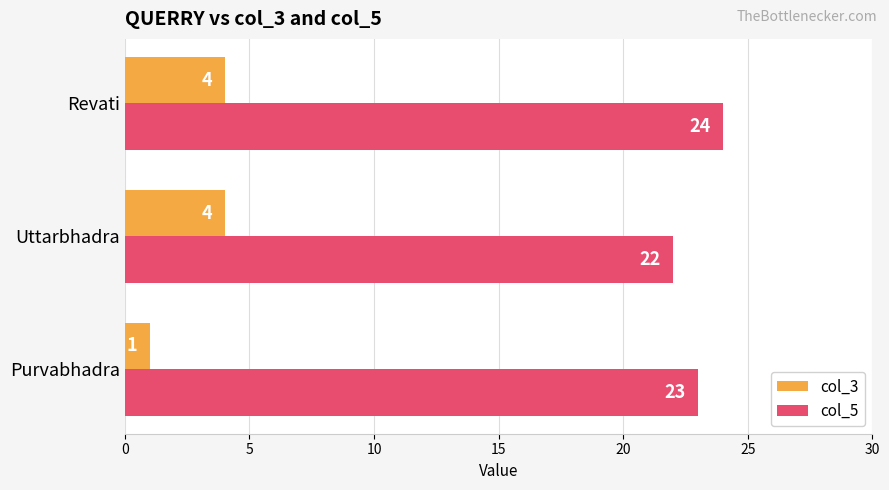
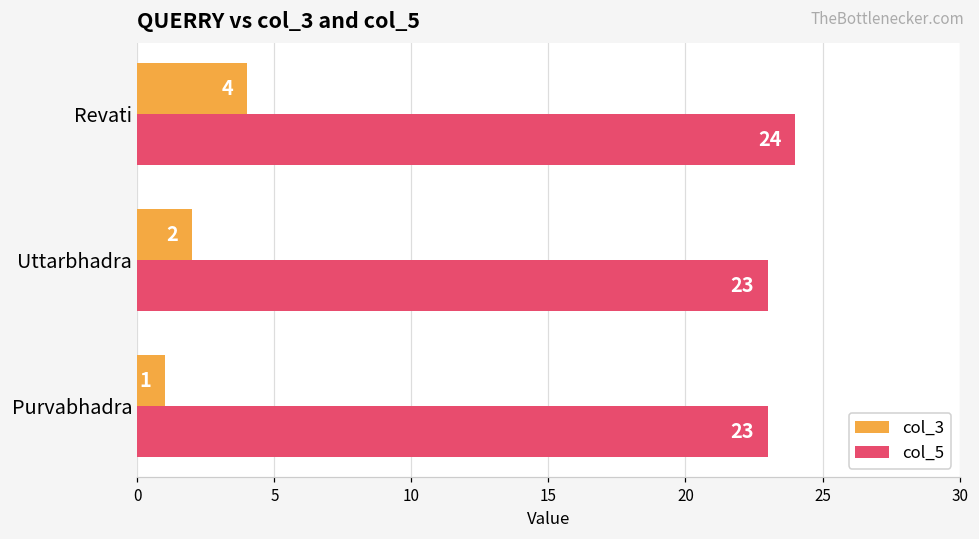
col_3, Uttarbhadra: 4 -> 2
col_5, Uttarbhadra: 22 -> 23
